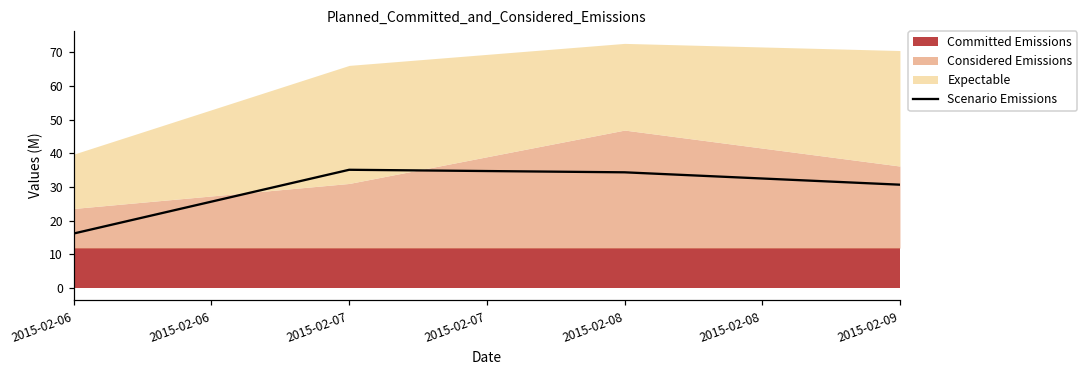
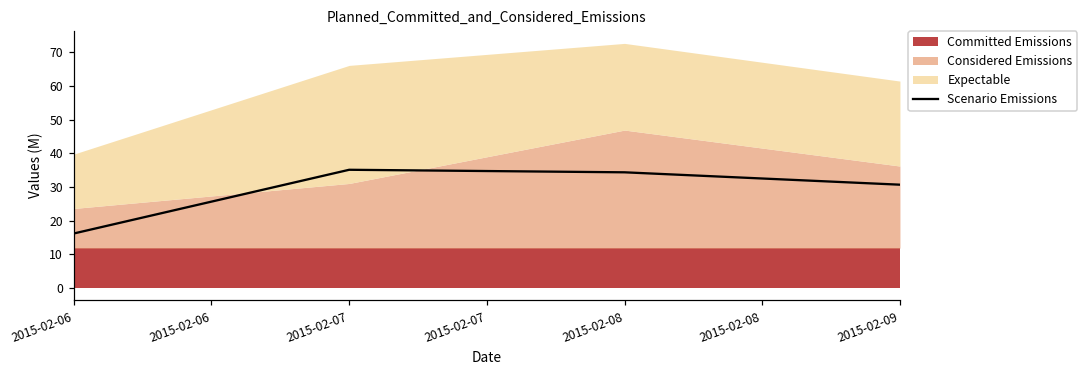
Expectable, 2015-02-09: 34 -> 25
